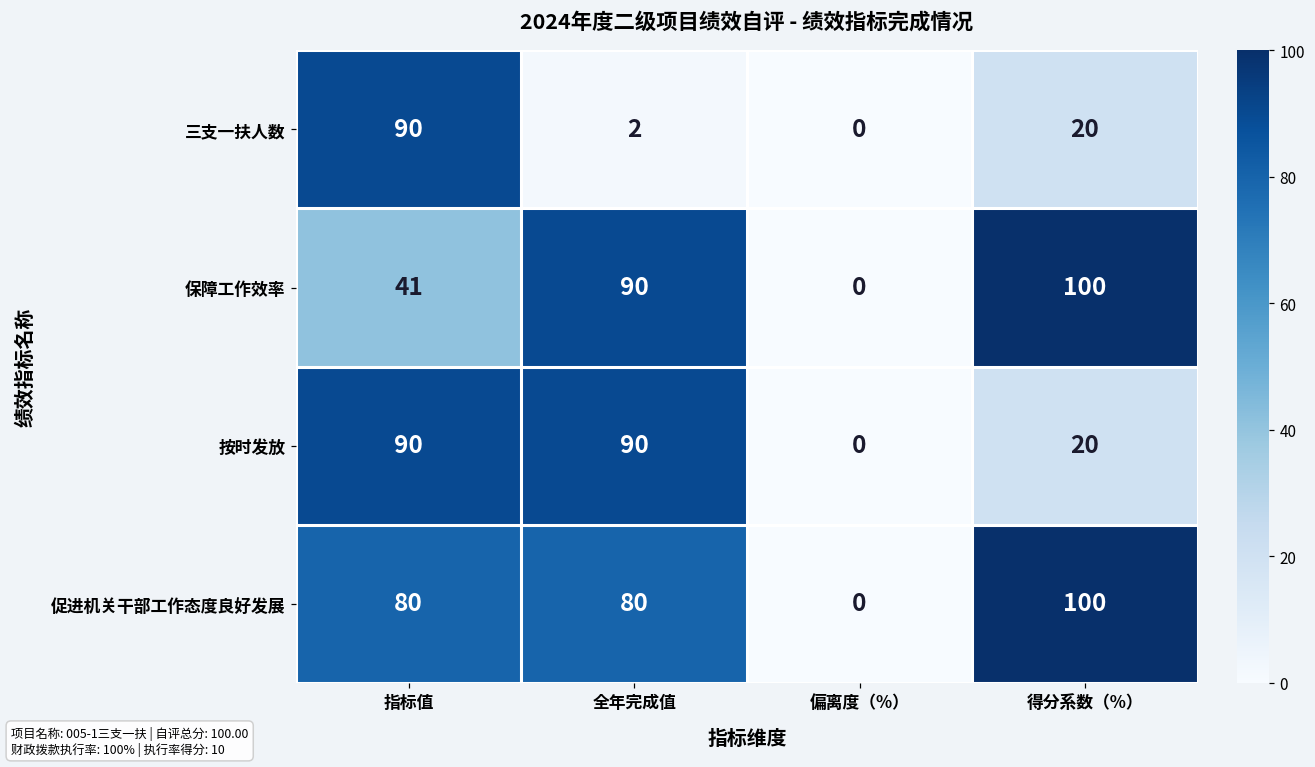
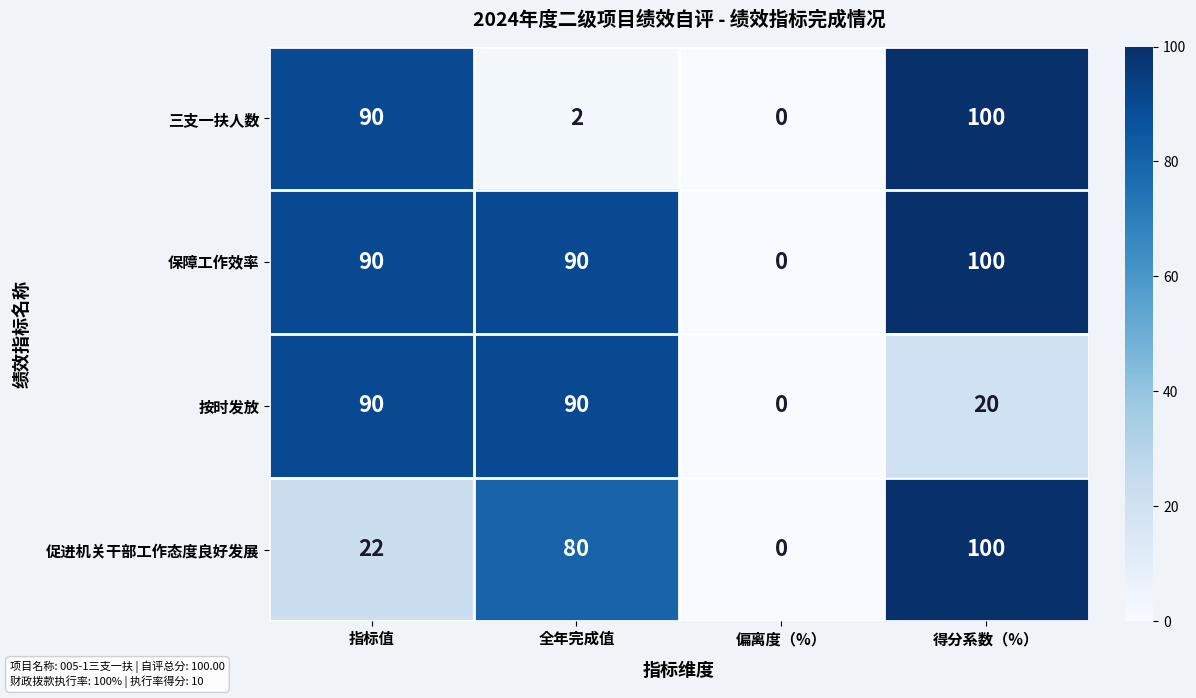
三支一扶人数, 得分系数（%）: 20 -> 100
保障工作效率, 指标值: 41 -> 90
促进机关干部工作态度良好发展, 指标值: 80 -> 22
